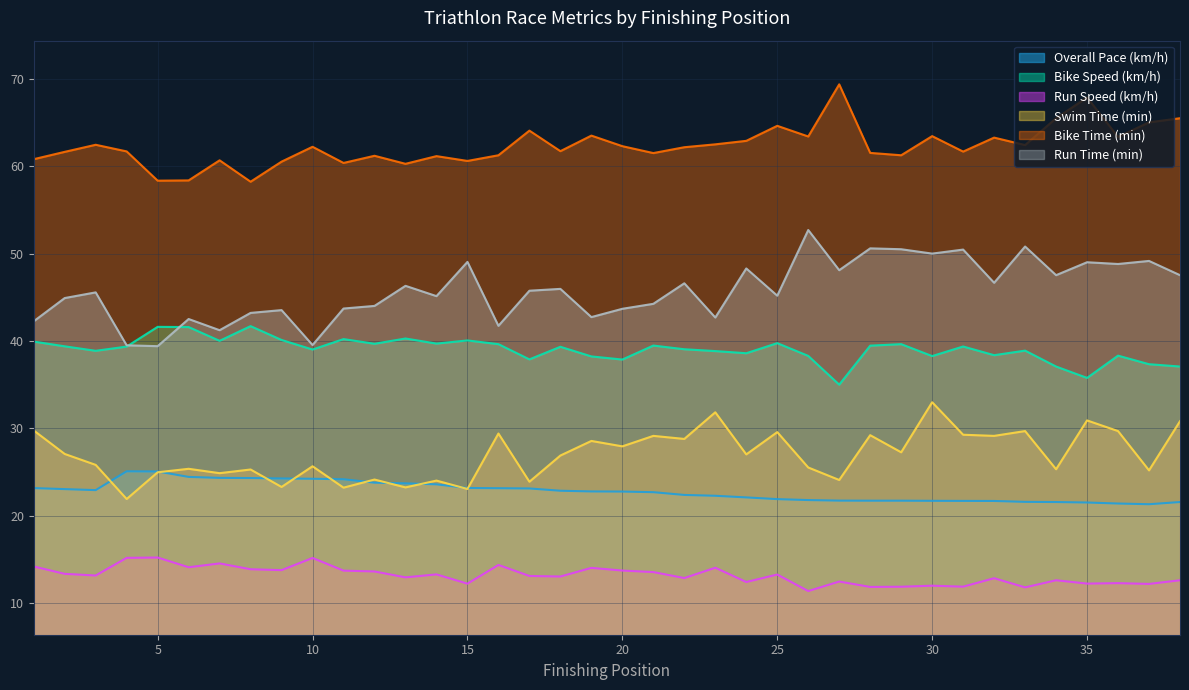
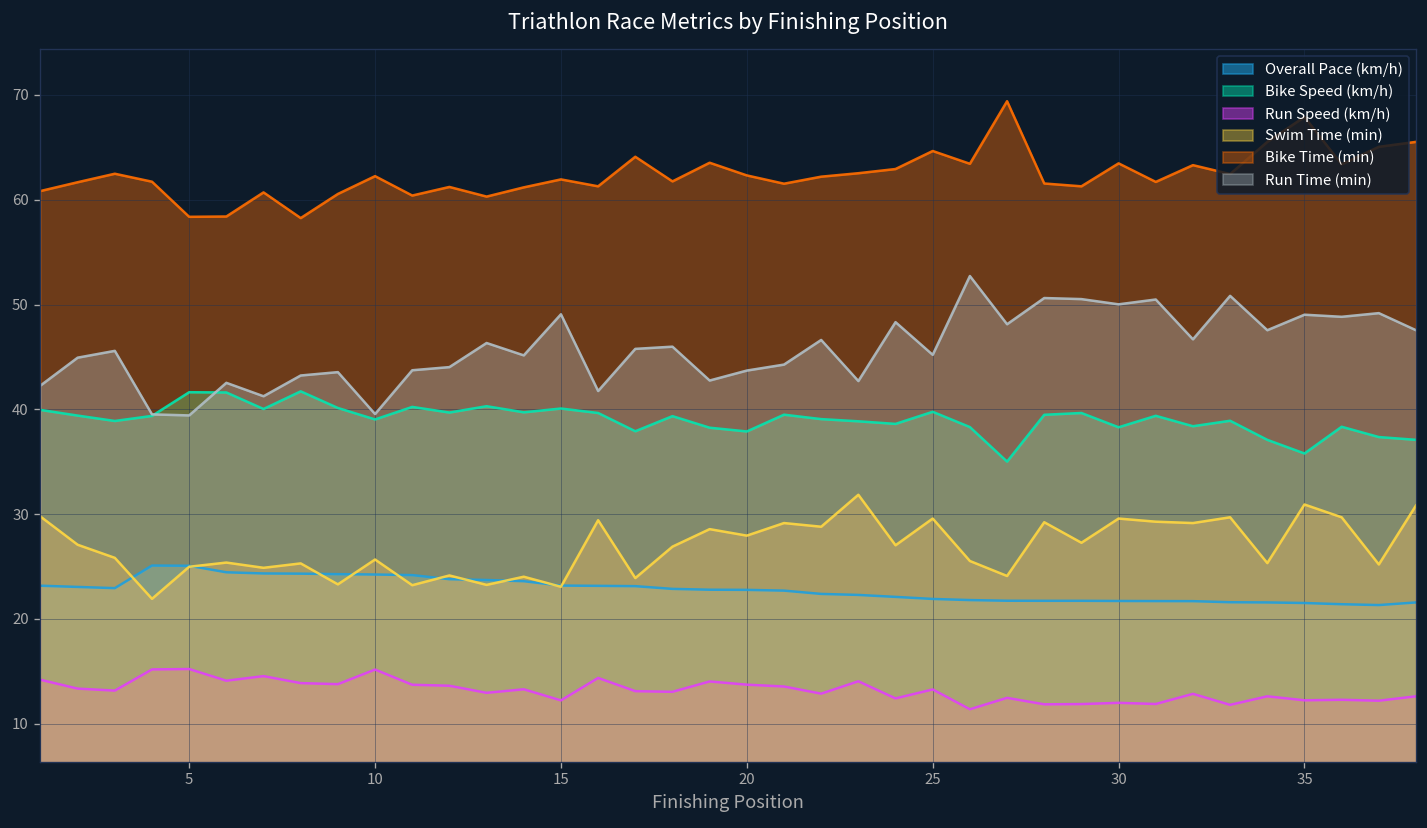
Bike Time (min), 15: 61 -> 62
Swim Time (min), 30: 33 -> 30
